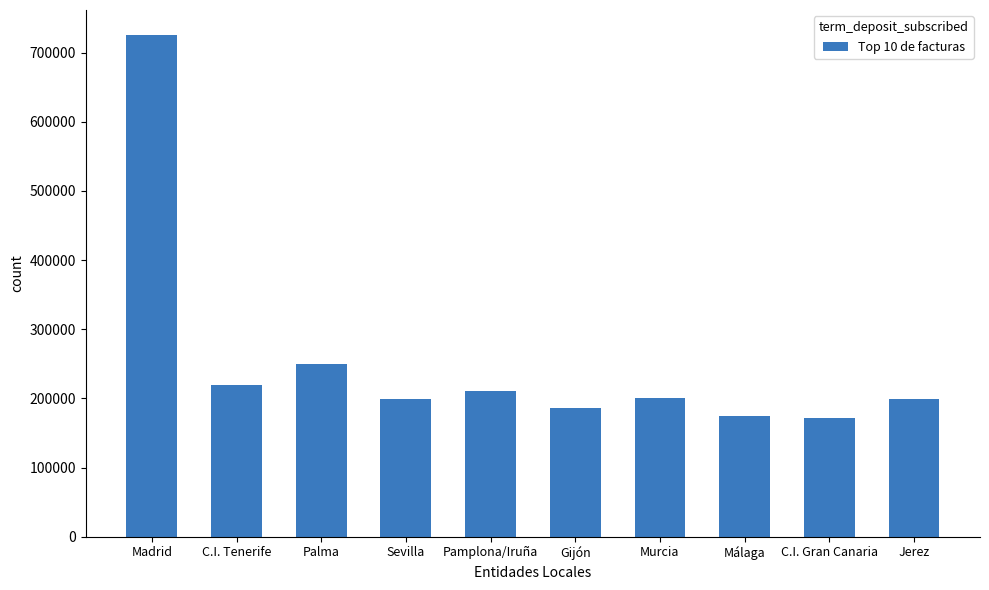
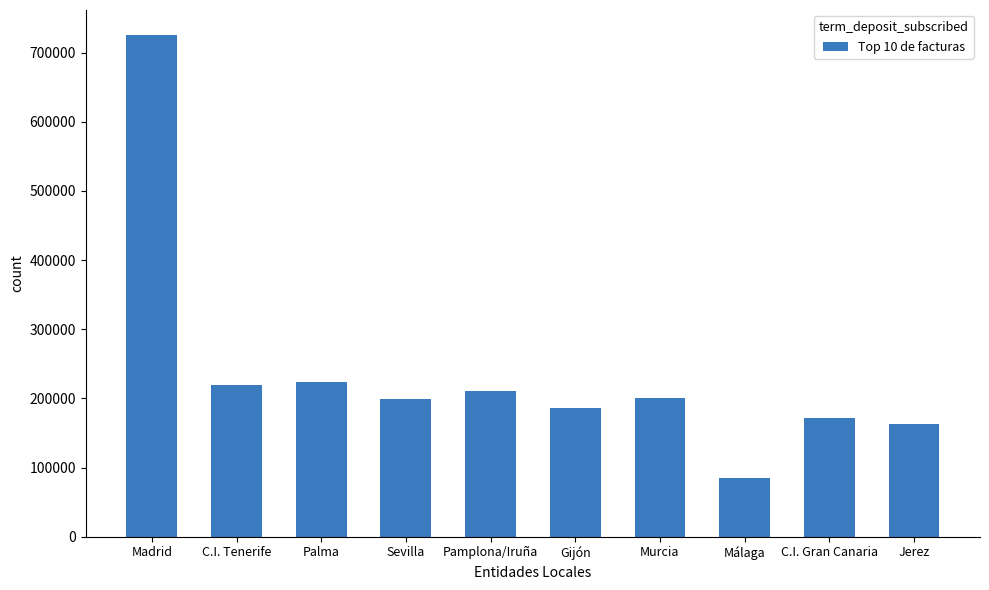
Palma: 250000 -> 220000
Málaga: 180000 -> 90000
Jerez: 200000 -> 160000
